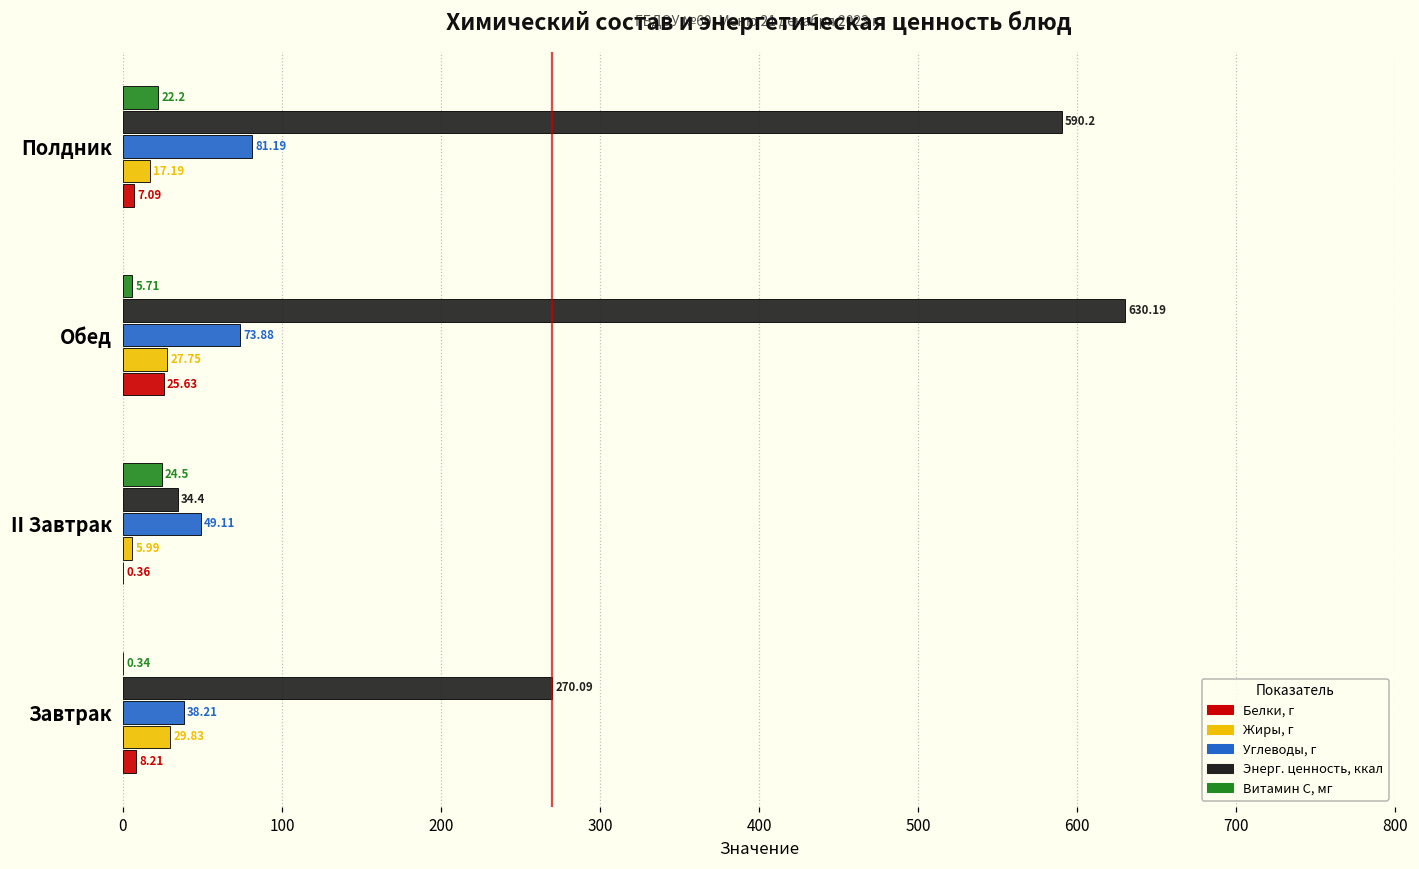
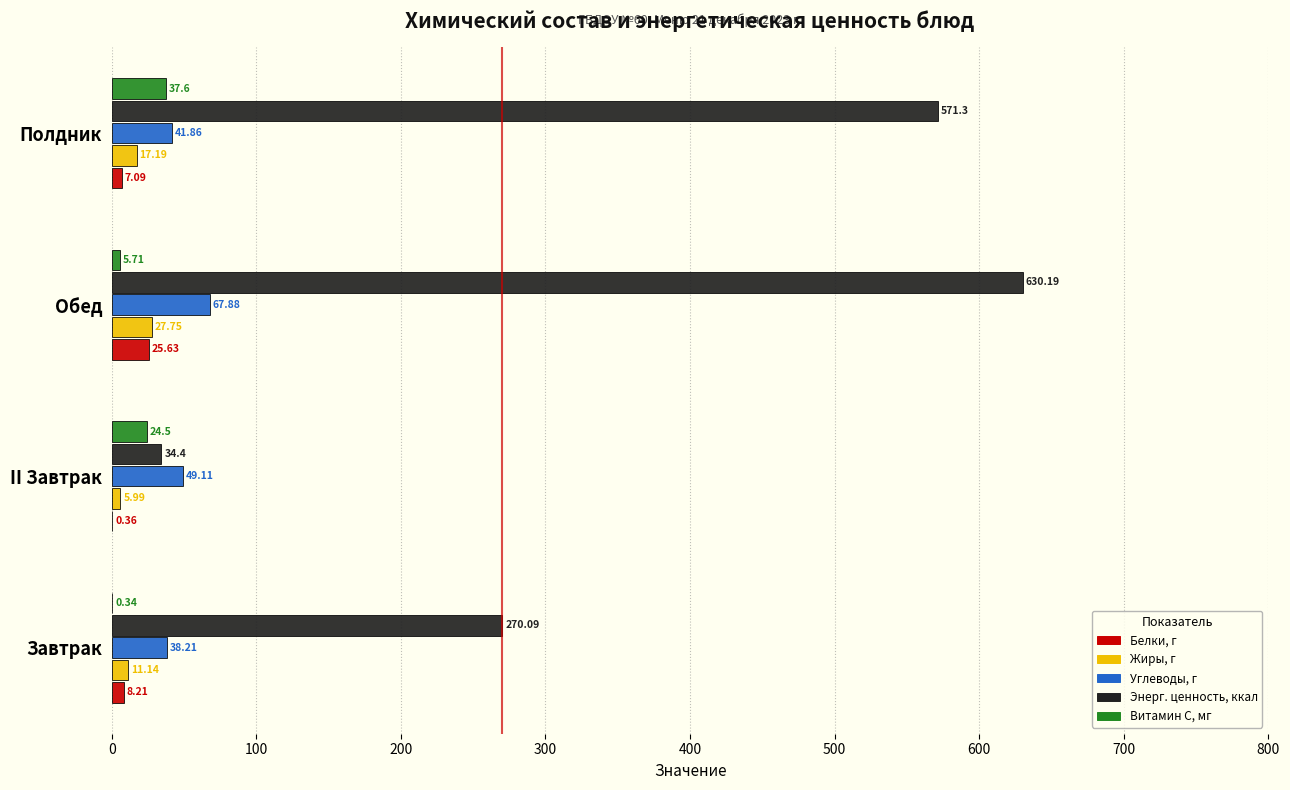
Витамин С, мг, Полдник: 22.2 -> 37.6
Энерг. ценность, ккал, Полдник: 590.2 -> 571.3
Углеводы, г, Полдник: 81.19 -> 41.86
Углеводы, г, Обед: 73.88 -> 67.88
Жиры, г, Завтрак: 29.83 -> 11.14
